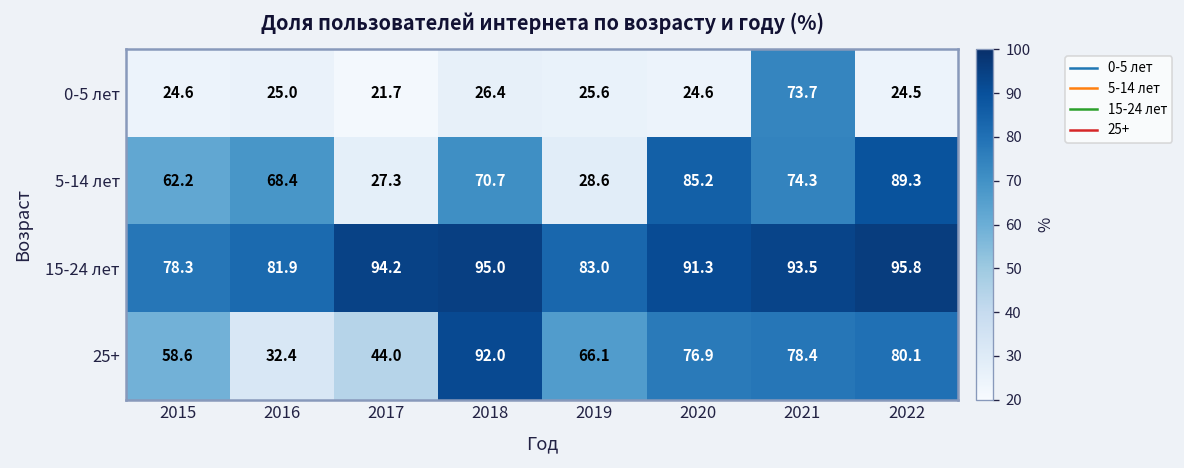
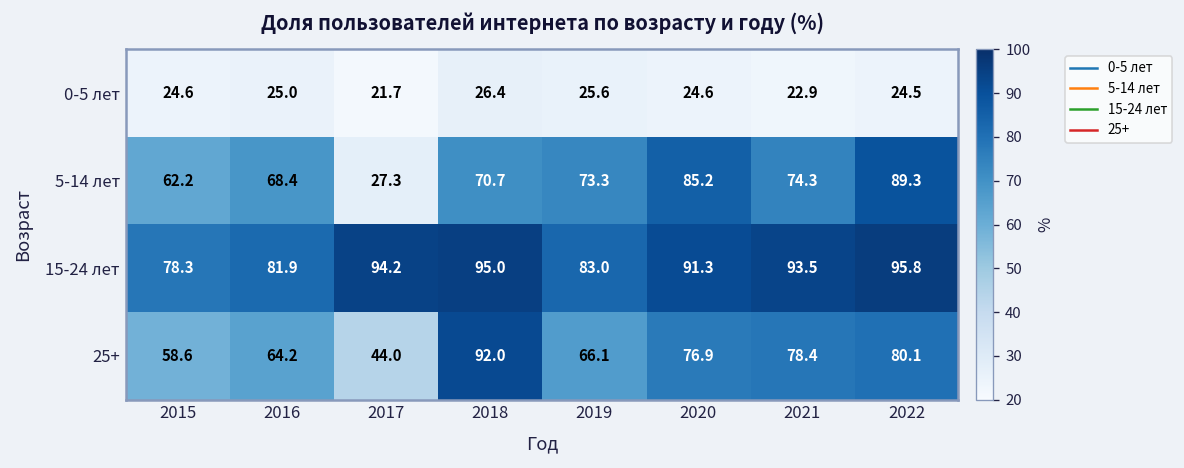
0-5 лет, 2021: 73.7 -> 22.9
5-14 лет, 2019: 28.6 -> 73.3
25+, 2016: 32.4 -> 64.2
